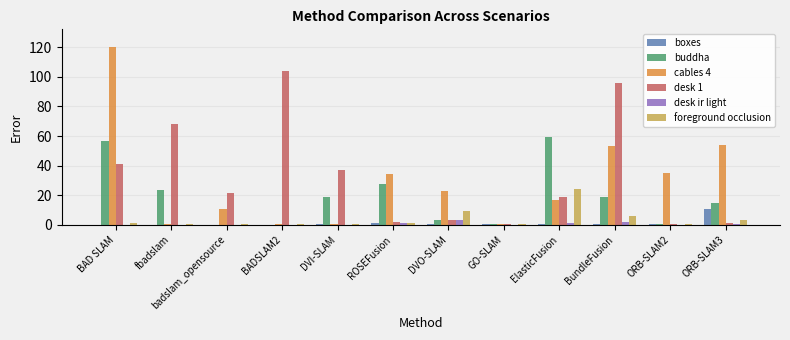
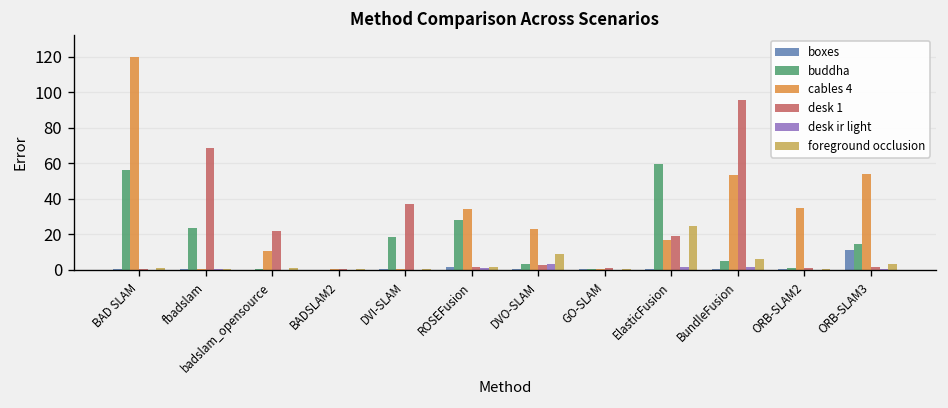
desk 1, BAD SLAM: 41 -> 0
desk 1, BADSLAM2: 104 -> 1
buddha, BundleFusion: 19 -> 5
